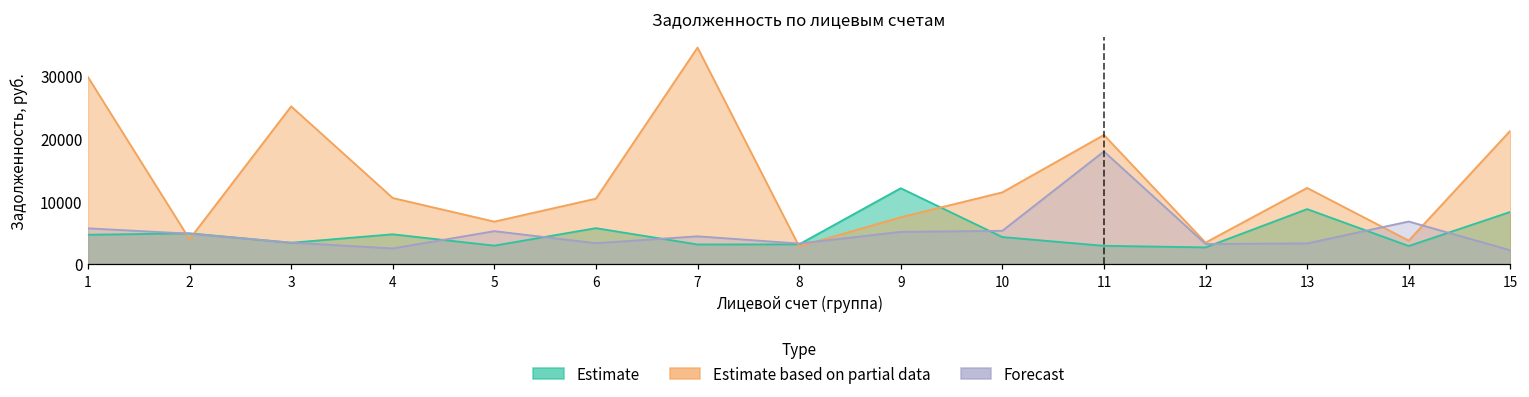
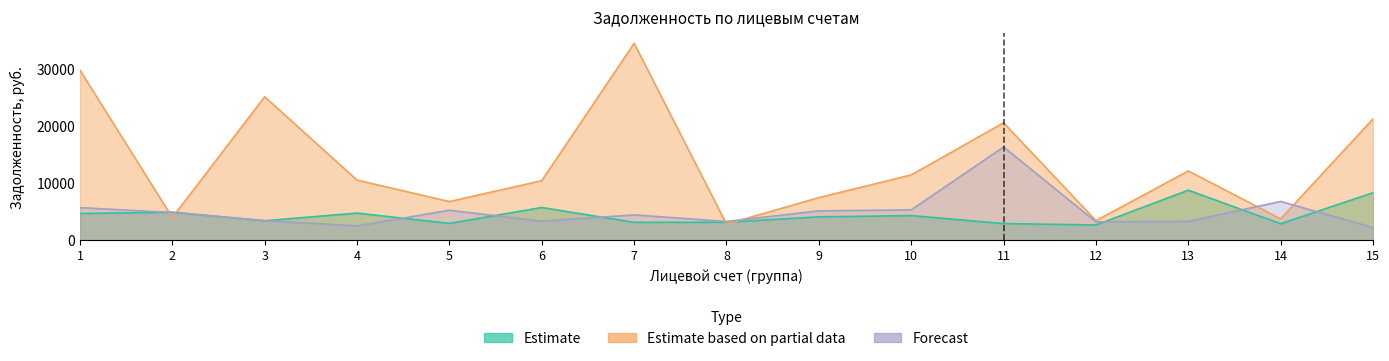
Estimate, 9: 12000 -> 4000
Forecast, 11: 18000 -> 16000
